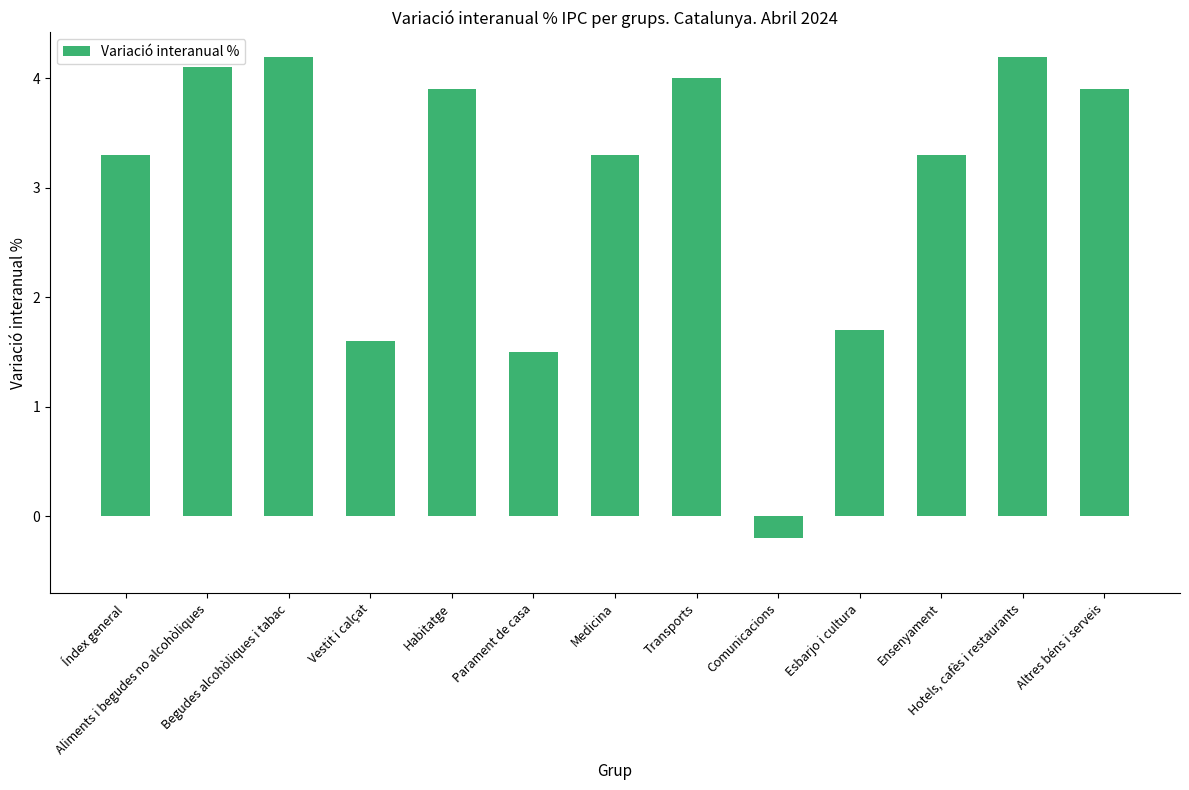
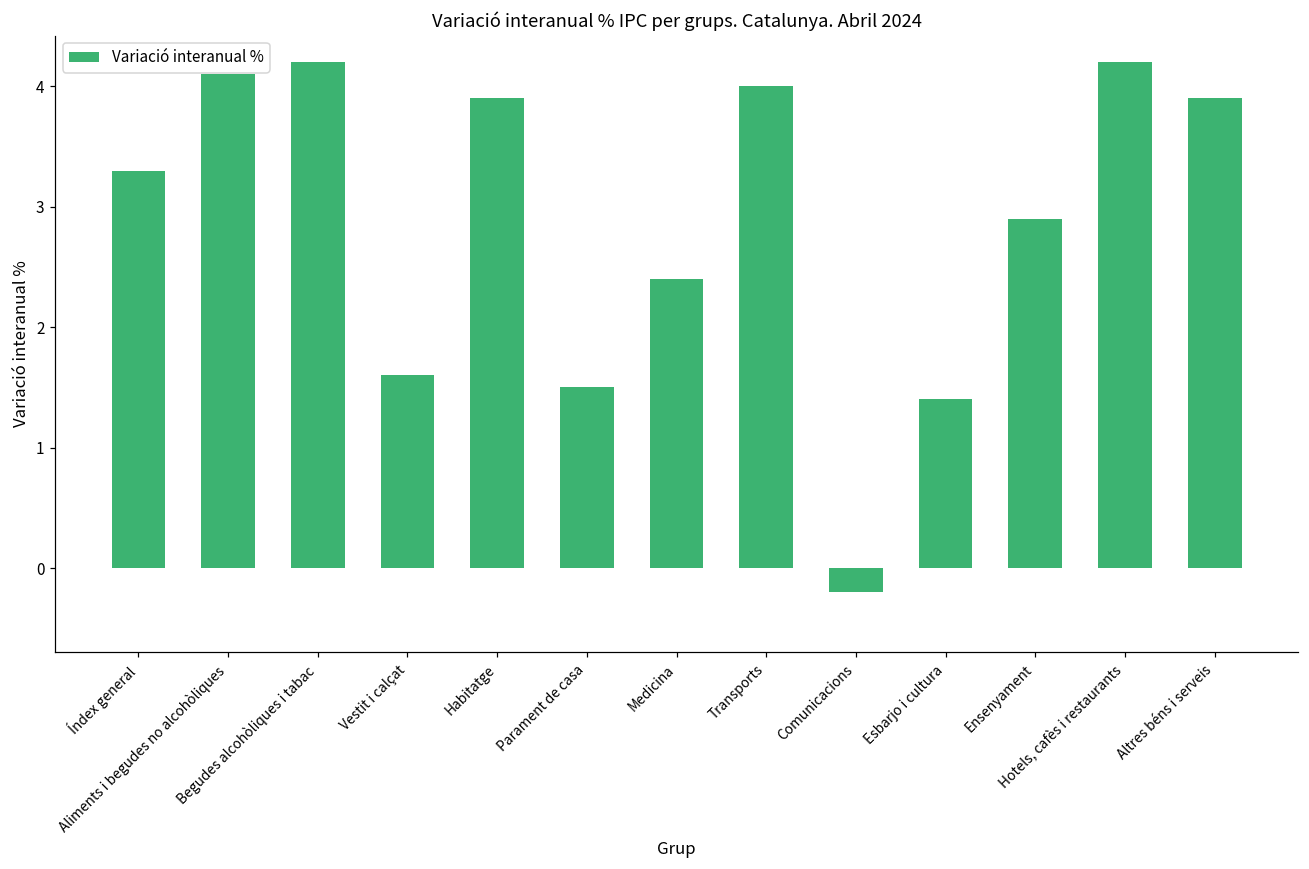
Medicina: 3.3 -> 2.4
Esbarjo i cultura: 1.7 -> 1.4
Ensenyament: 3.3 -> 2.9
